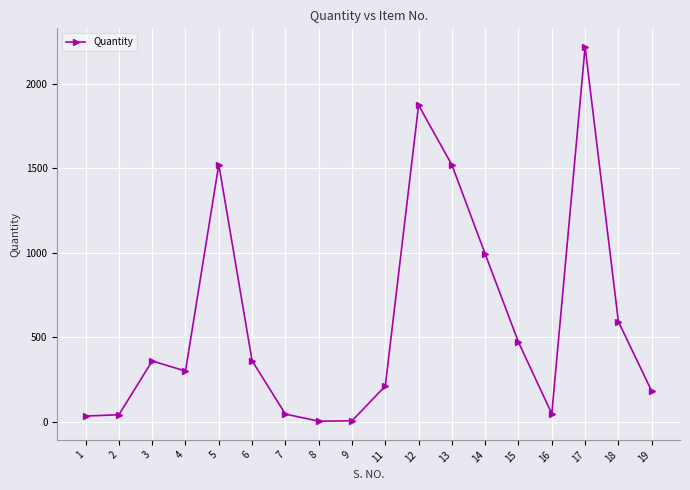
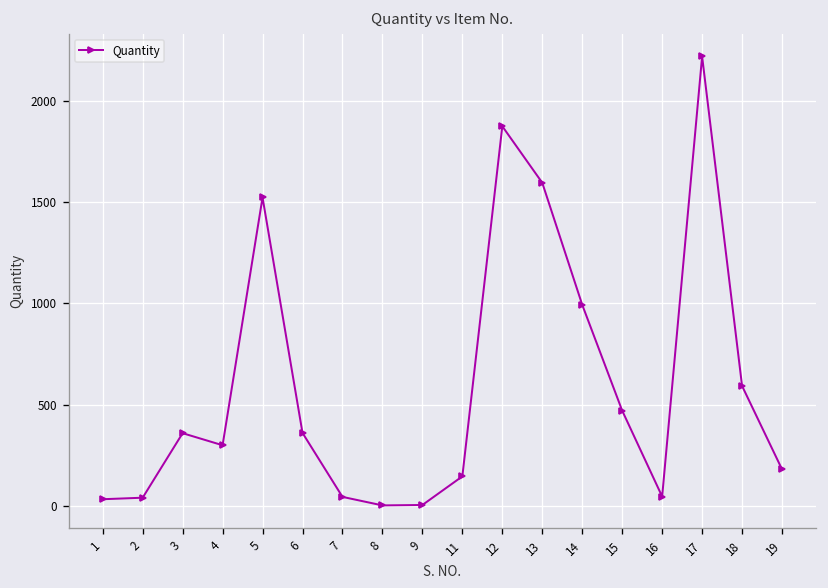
11: 210 -> 150
13: 1520 -> 1600
